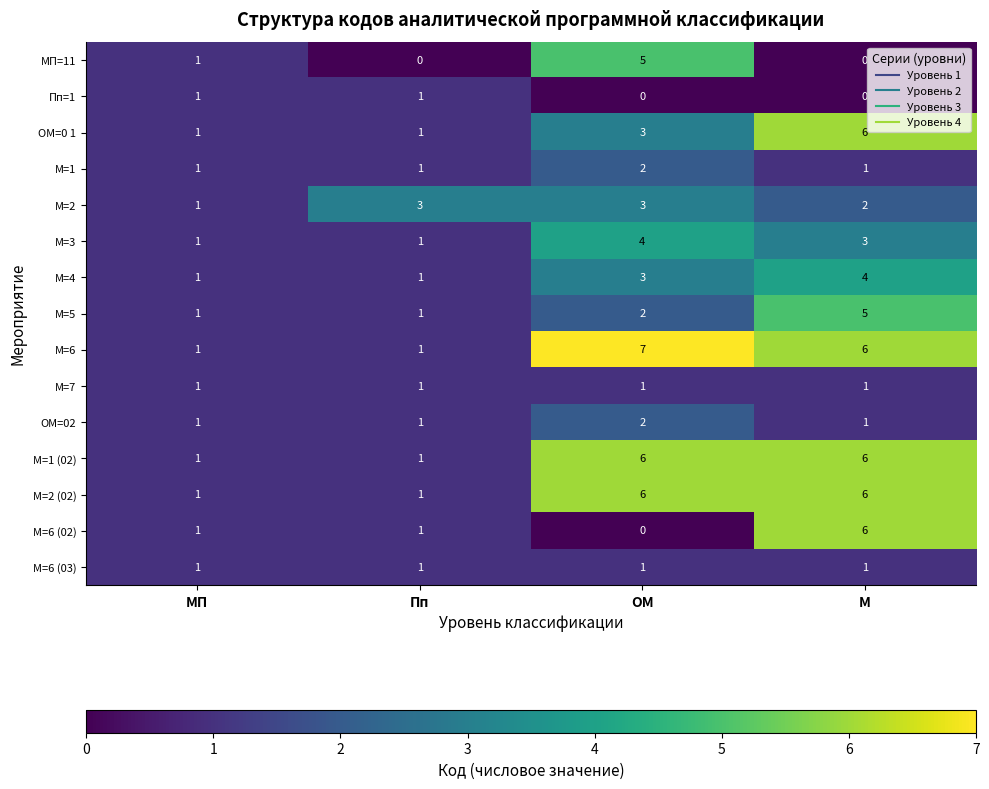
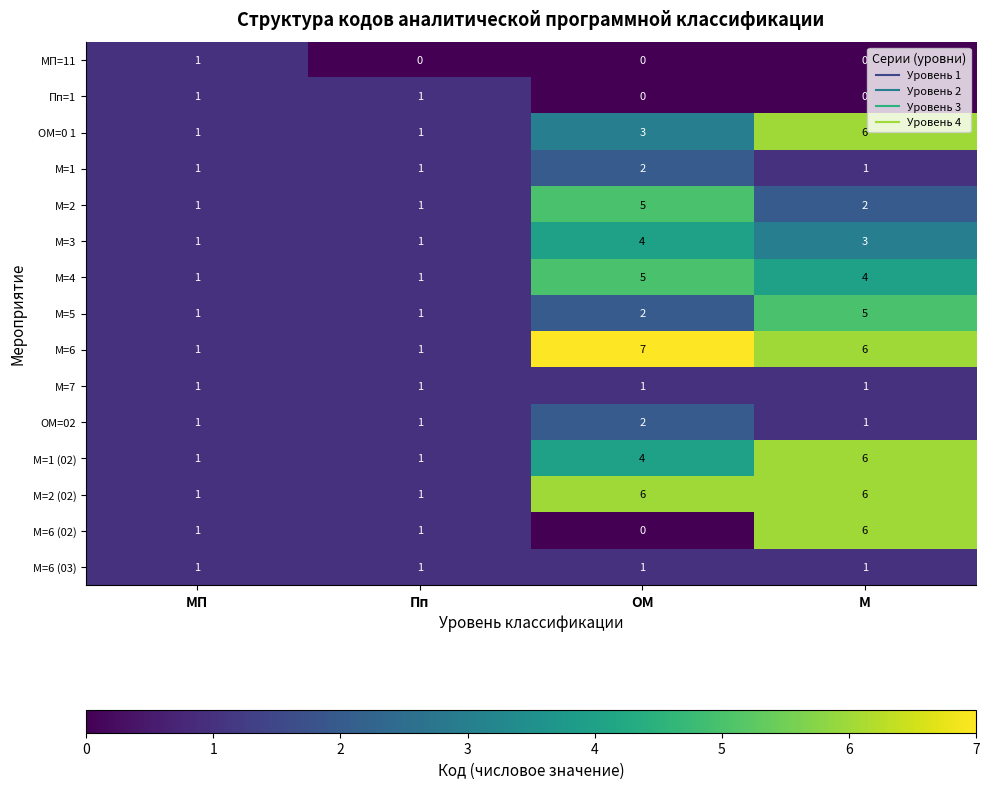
МП=11, ОМ: 5 -> 0
М=2, Пп: 3 -> 1
М=2, ОМ: 3 -> 5
М=4, ОМ: 3 -> 5
М=1 (02), ОМ: 6 -> 4
